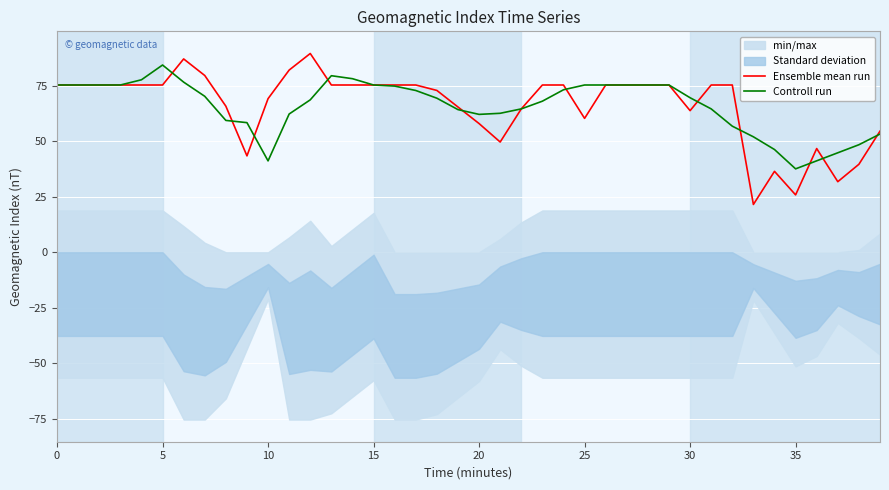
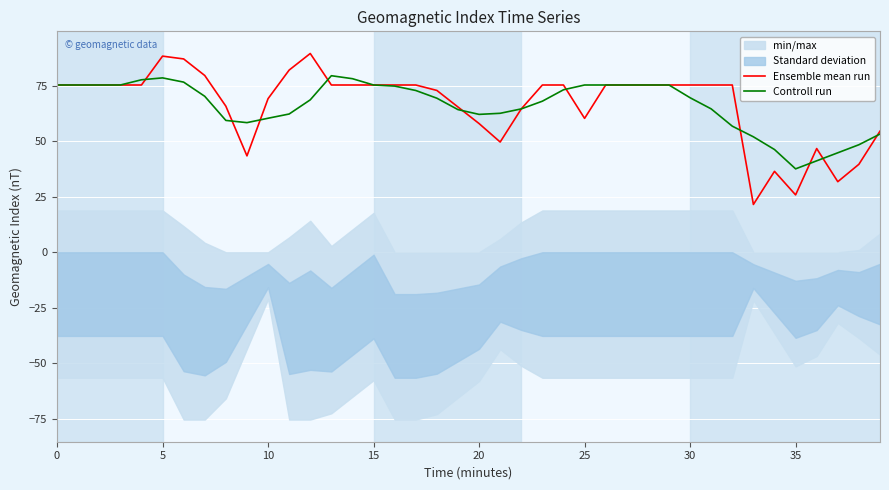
Ensemble mean run, 5: 75 -> 88
Controll run, 5: 84 -> 79
Controll run, 10: 41 -> 60
Ensemble mean run, 30: 64 -> 75
